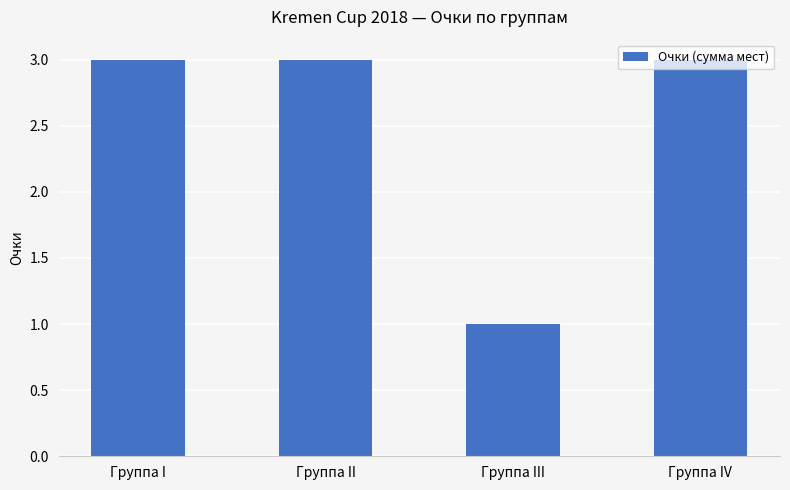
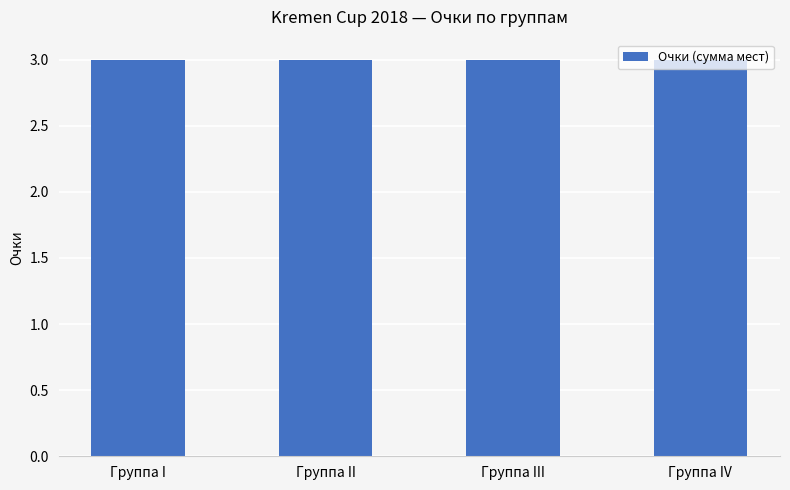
Группа III: 1 -> 3
